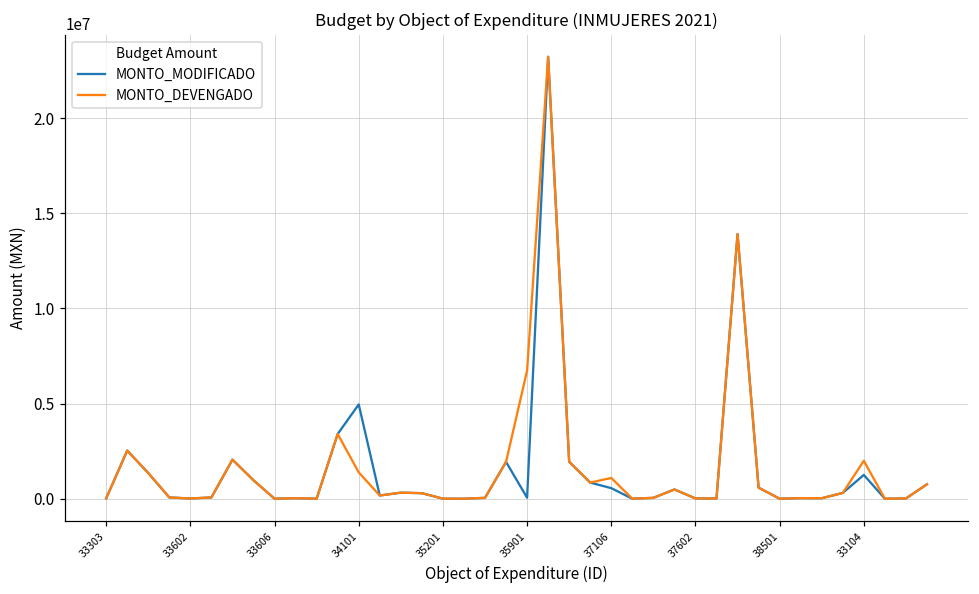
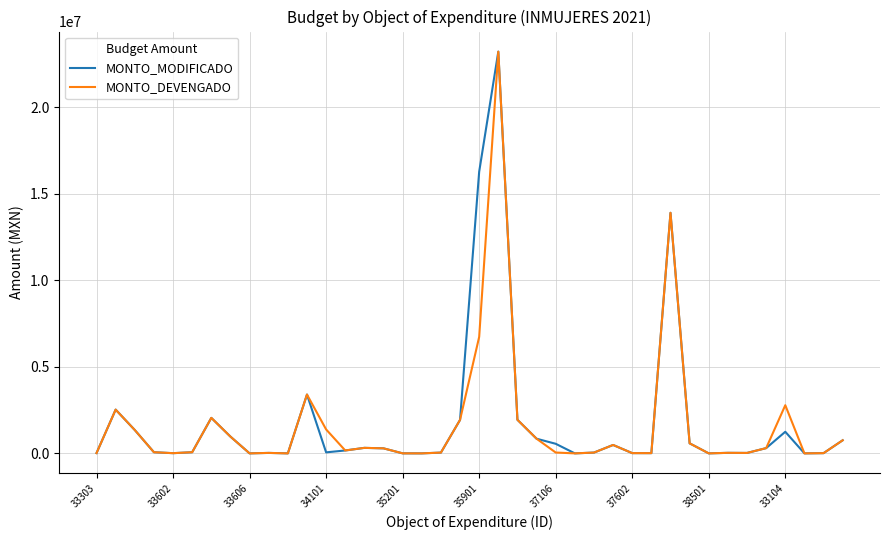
MONTO_MODIFICADO, 34101: 5000000 -> 100000
MONTO_MODIFICADO, 35901: 100000 -> 16300000
MONTO_DEVENGADO, 37106: 1100000 -> 0
MONTO_DEVENGADO, 33104: 2000000 -> 2800000
